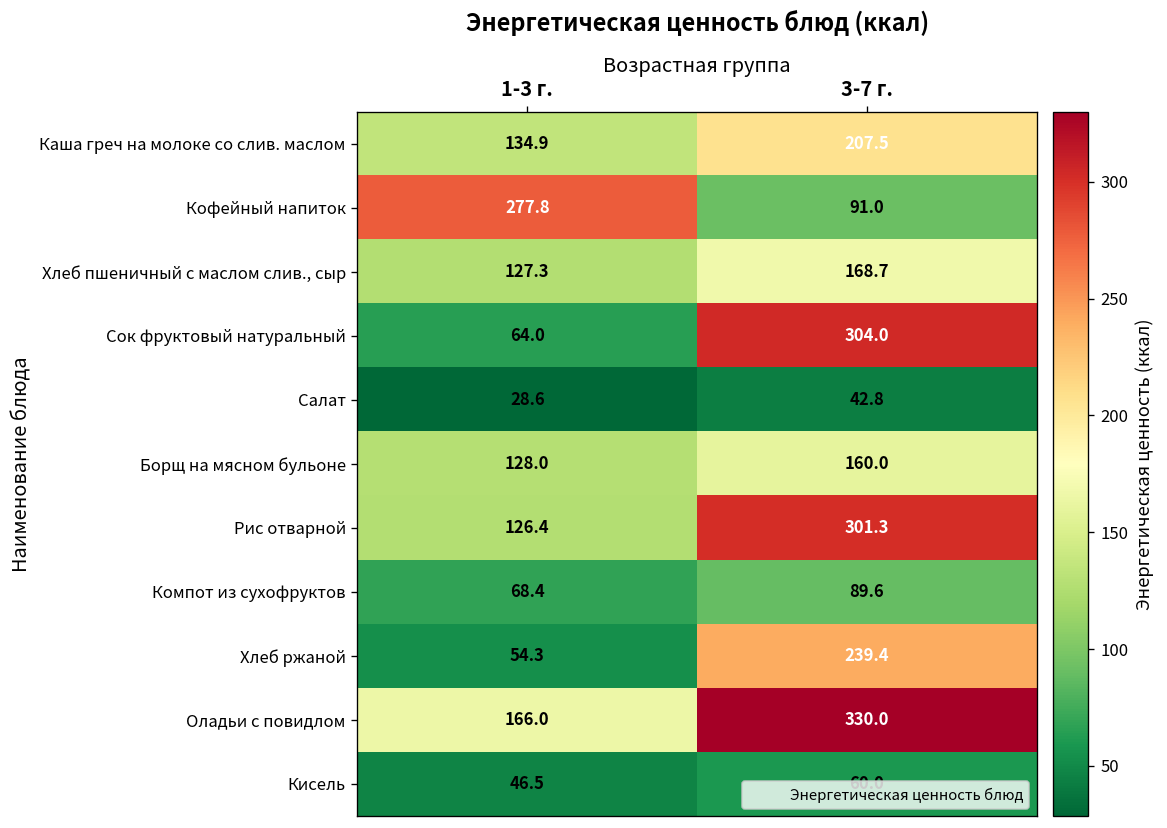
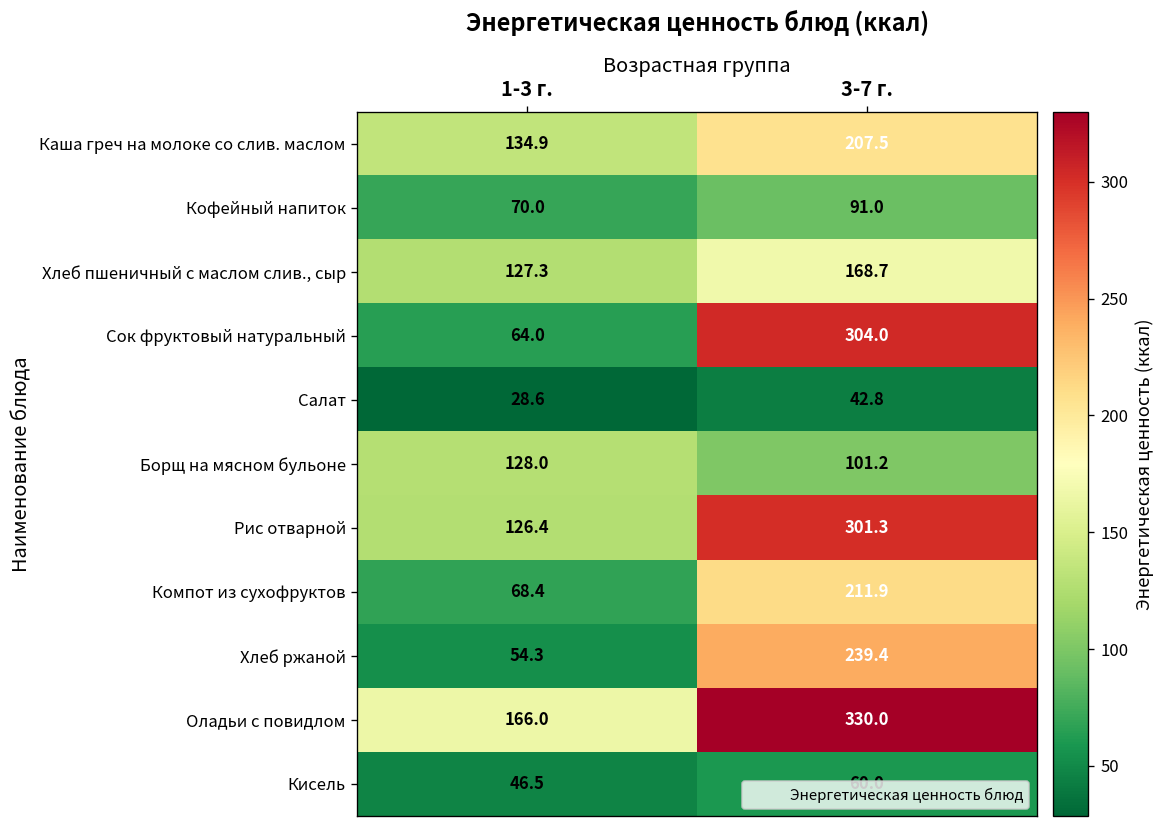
Кофейный напиток, 1-3 г.: 277.8 -> 70.0
Борщ на мясном бульоне, 3-7 г.: 160.0 -> 101.2
Компот из сухофруктов, 3-7 г.: 89.6 -> 211.9
